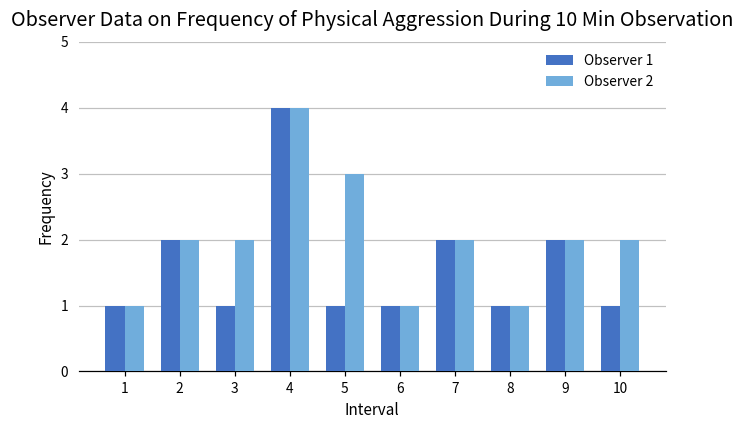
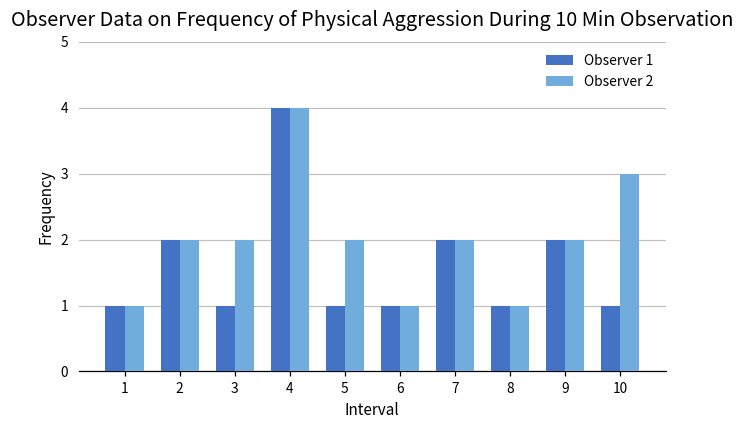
Observer 2, 5: 3 -> 2
Observer 2, 10: 2 -> 3
